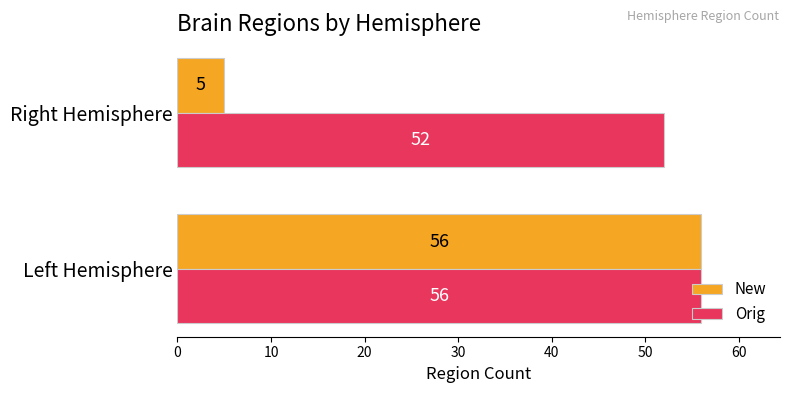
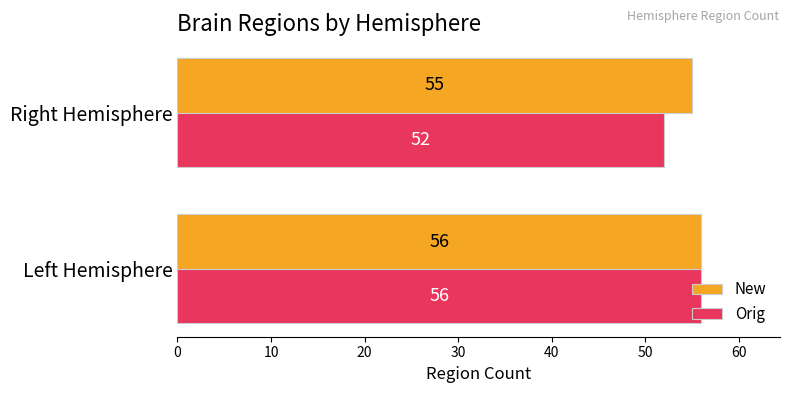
New, Right Hemisphere: 5 -> 55
